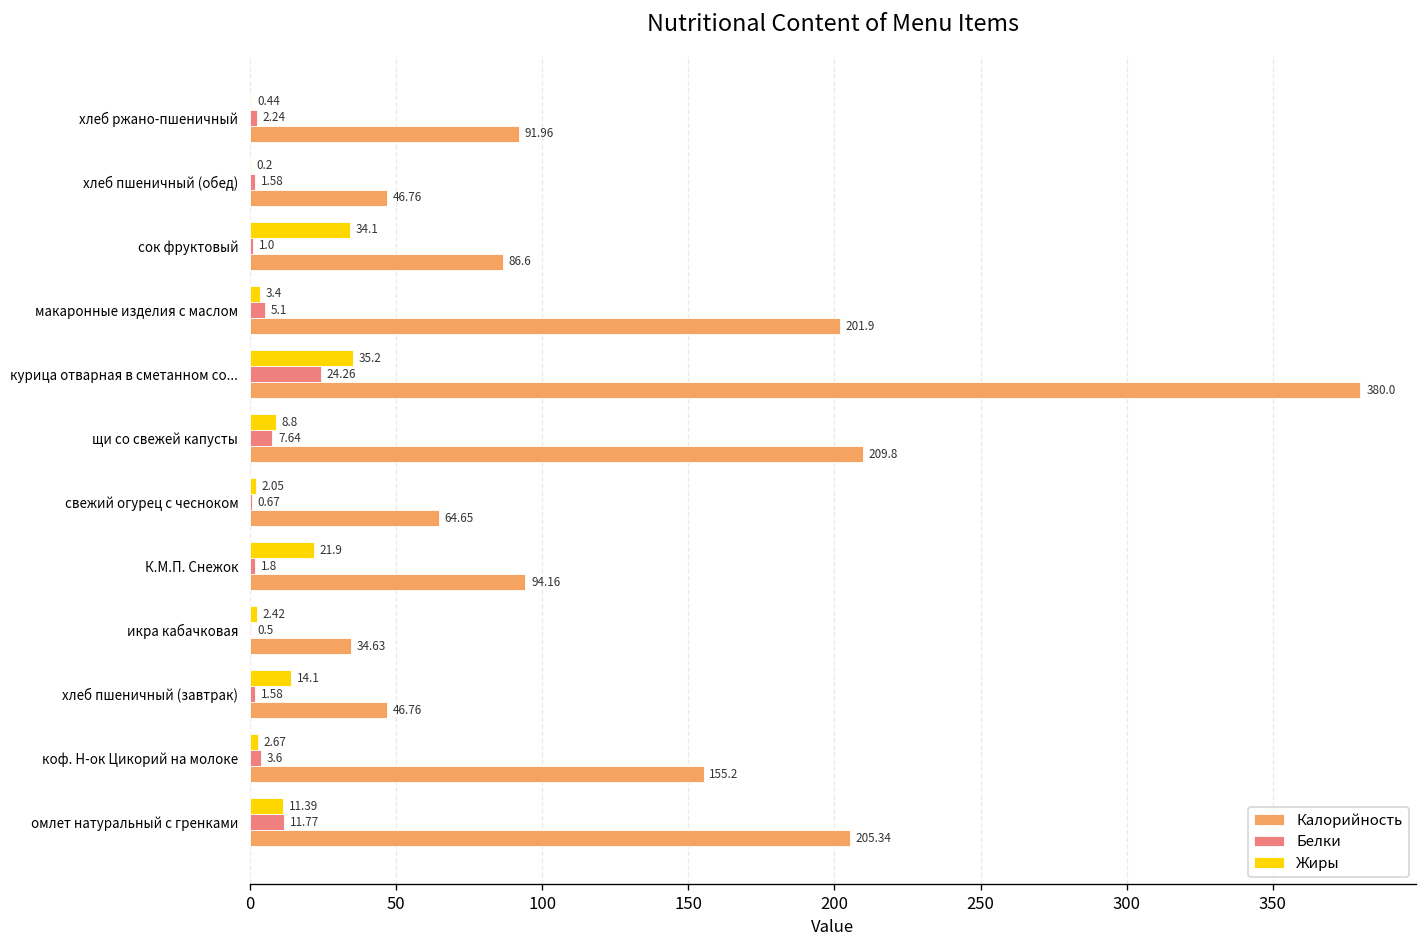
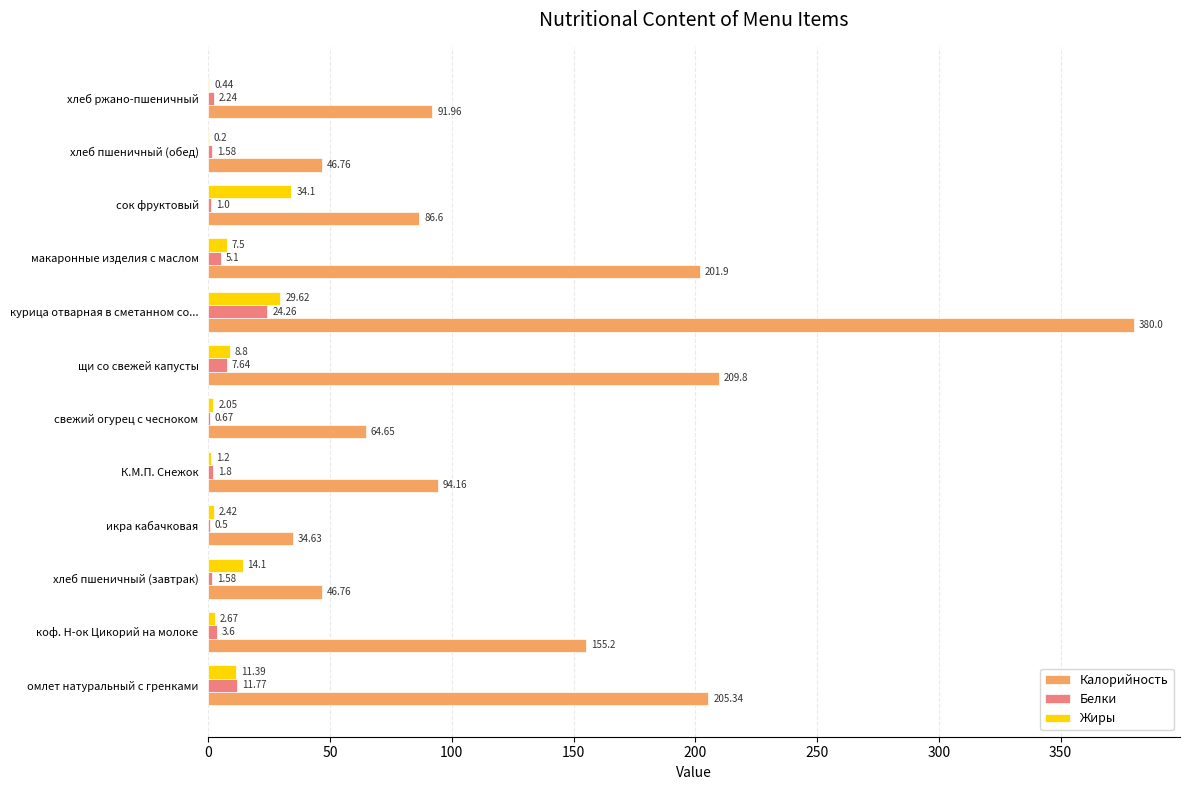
Жиры, макаронные изделия с маслом: 3.4 -> 7.5
Жиры, курица отварная в сметанном со...: 35.2 -> 29.62
Жиры, К.М.П. Снежок: 21.9 -> 1.2
